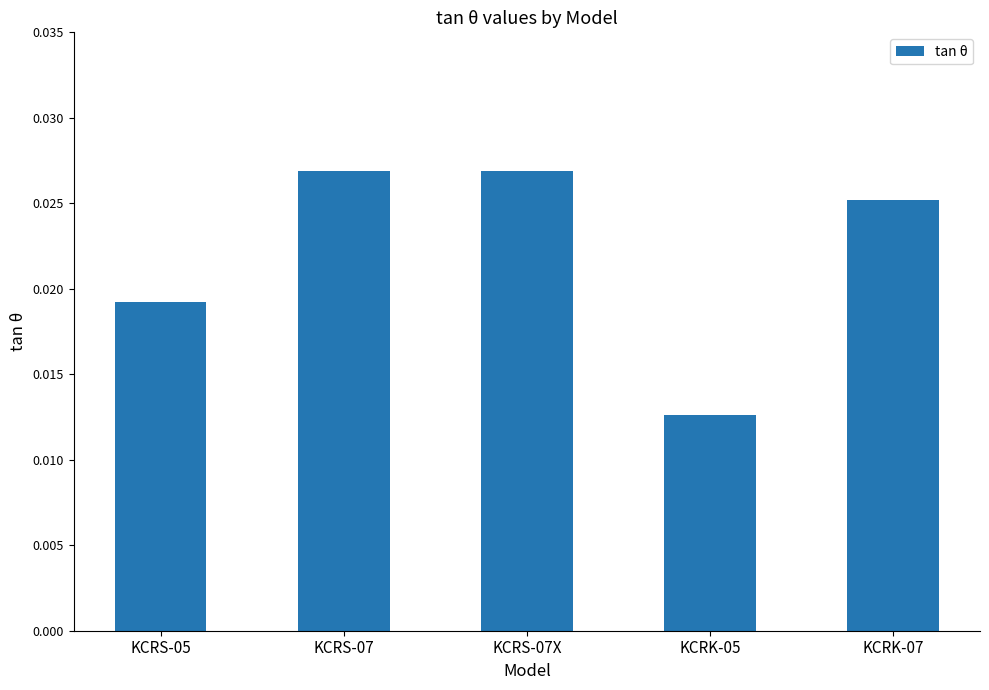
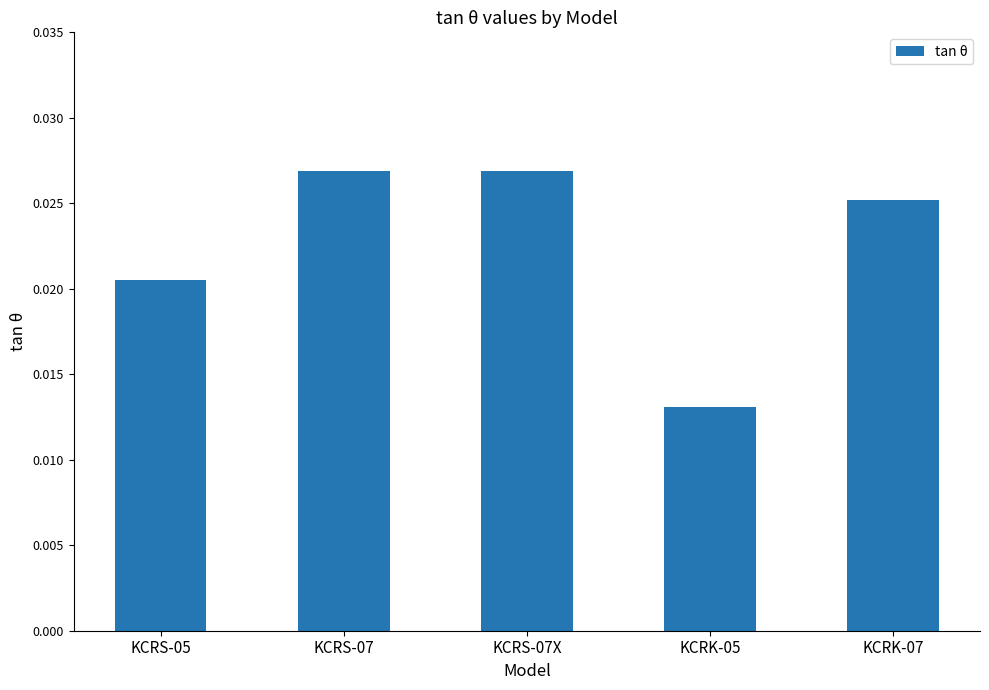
KCRS-05: 0.0192 -> 0.0205
KCRK-05: 0.0126 -> 0.0131
